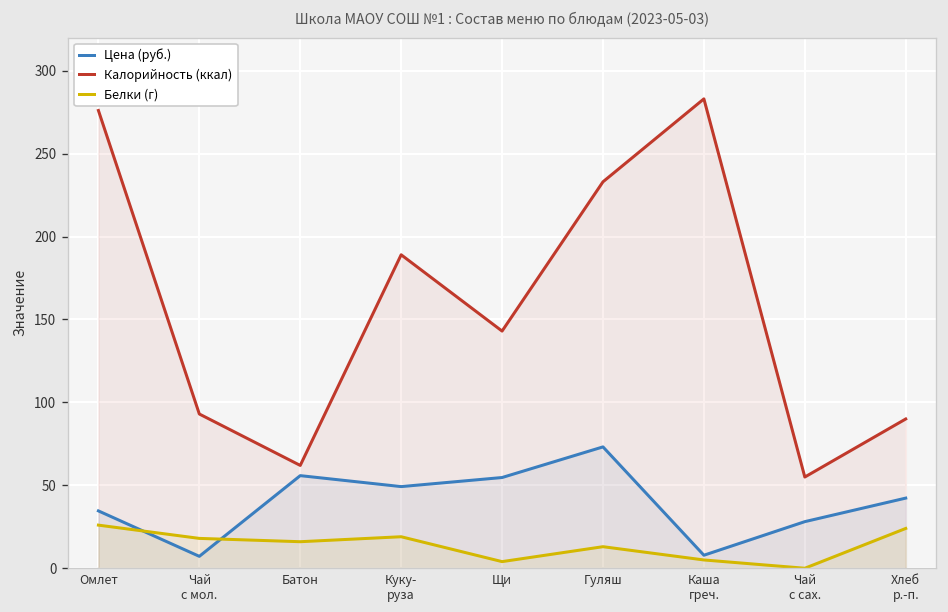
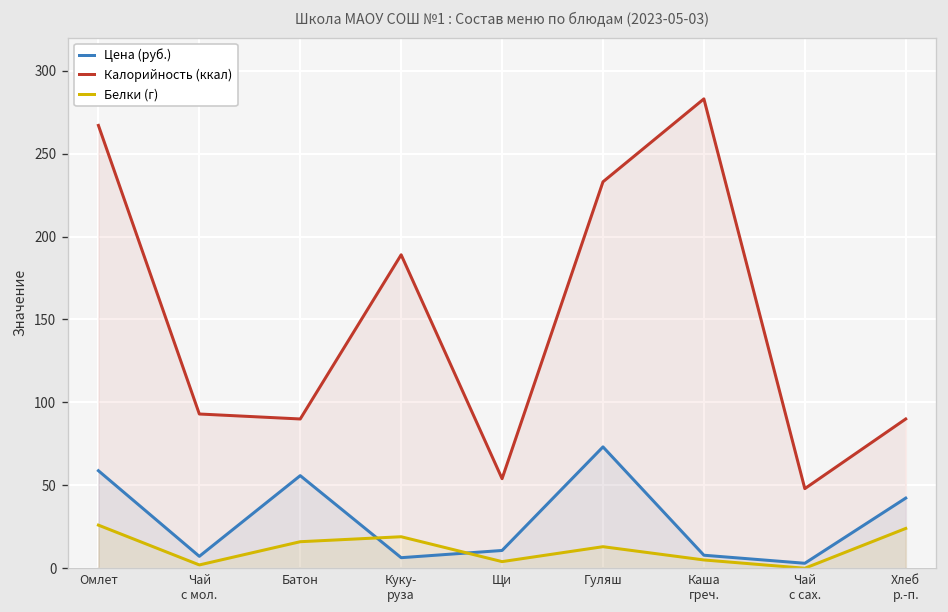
Цена (руб.), Омлет: 35 -> 59
Калорийность (ккал), Омлет: 276 -> 267
Белки (г), Чай с мол.: 18 -> 2
Калорийность (ккал), Батон: 62 -> 90
Цена (руб.), Куку- руза: 49 -> 6
Цена (руб.), Щи: 55 -> 11
Калорийность (ккал), Щи: 143 -> 54
Цена (руб.), Чай с сах.: 28 -> 3
Калорийность (ккал), Чай с сах.: 55 -> 48
